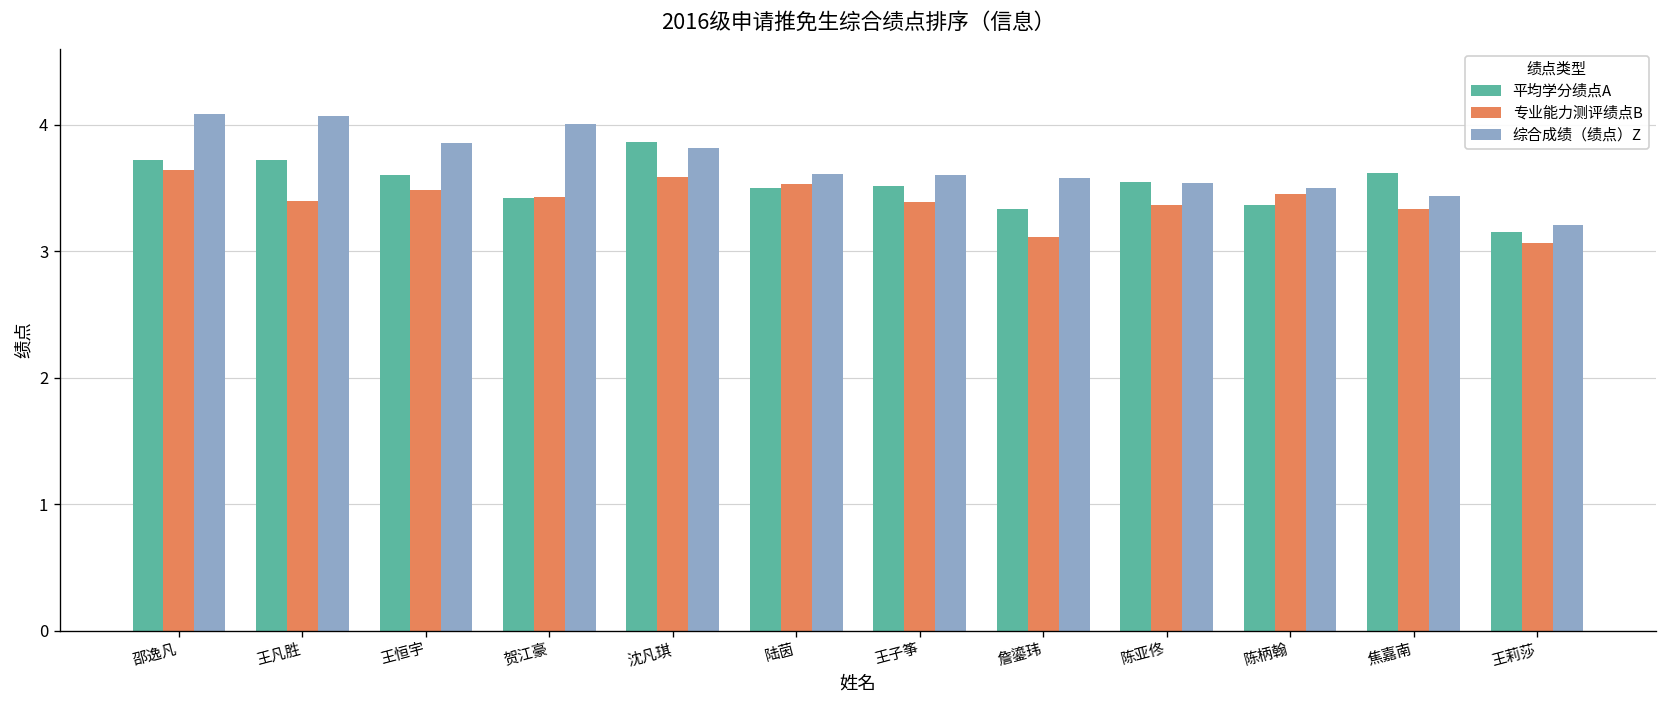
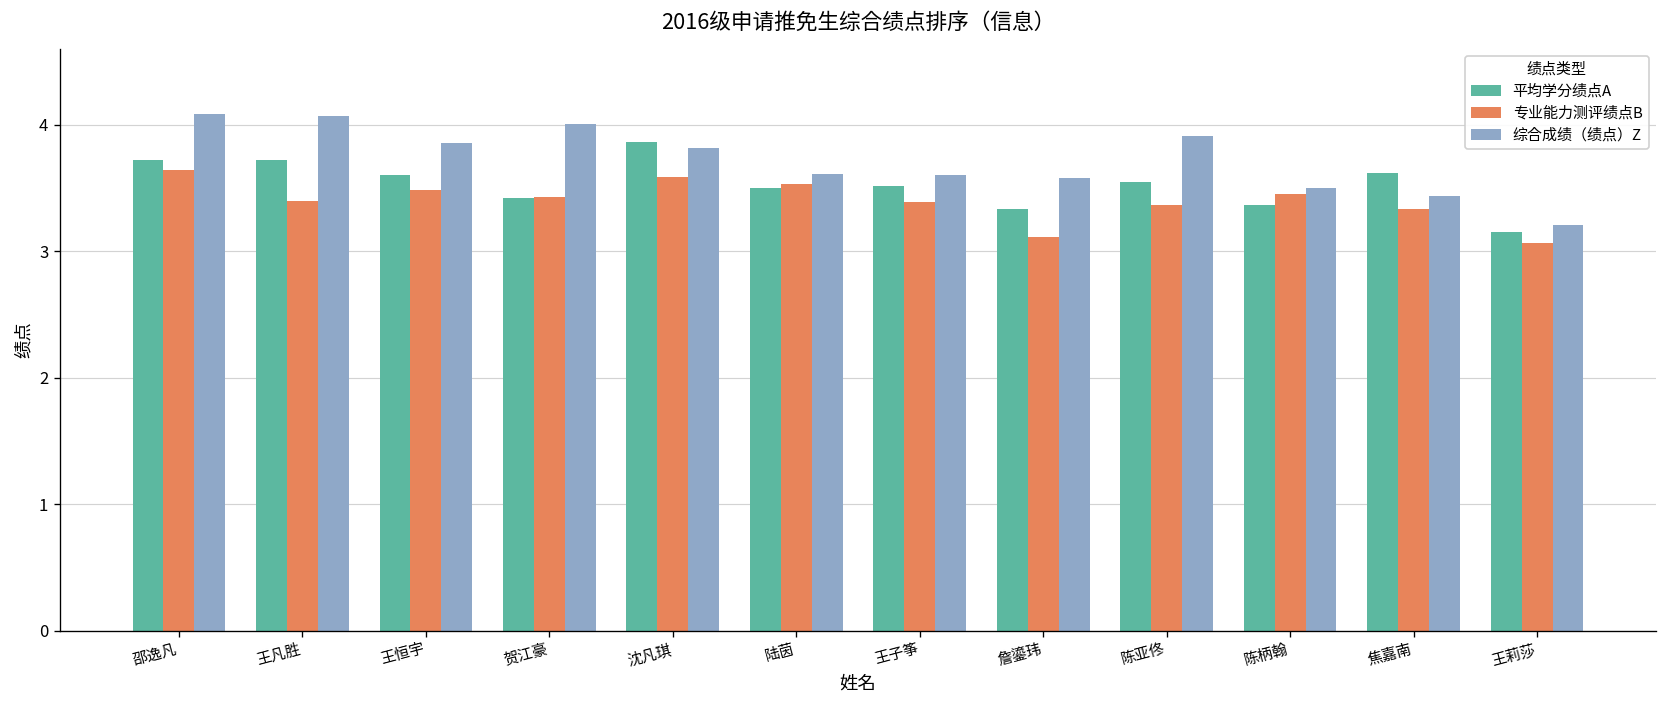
综合成绩（绩点）Z, 陈亚佟: 3.54 -> 3.91
